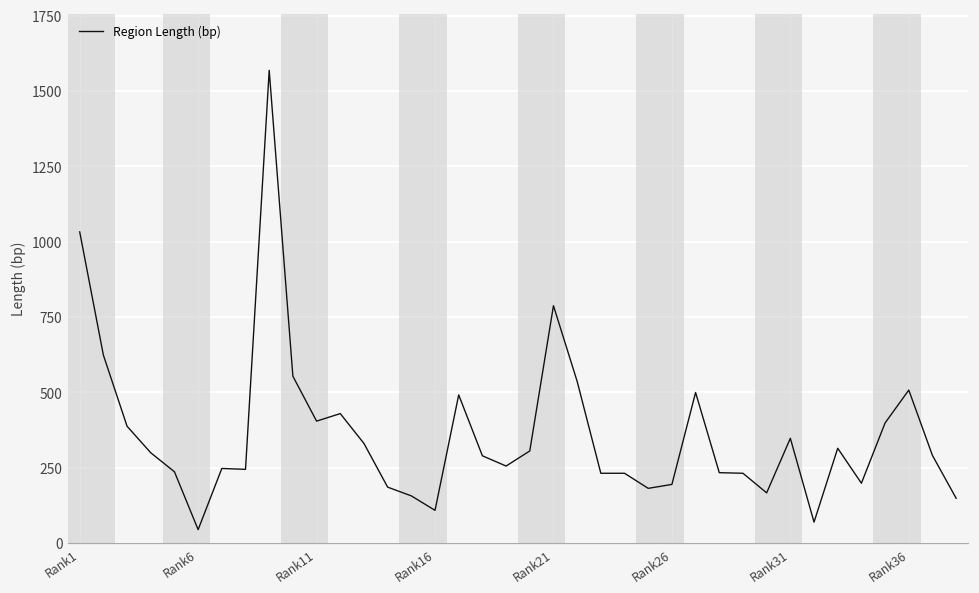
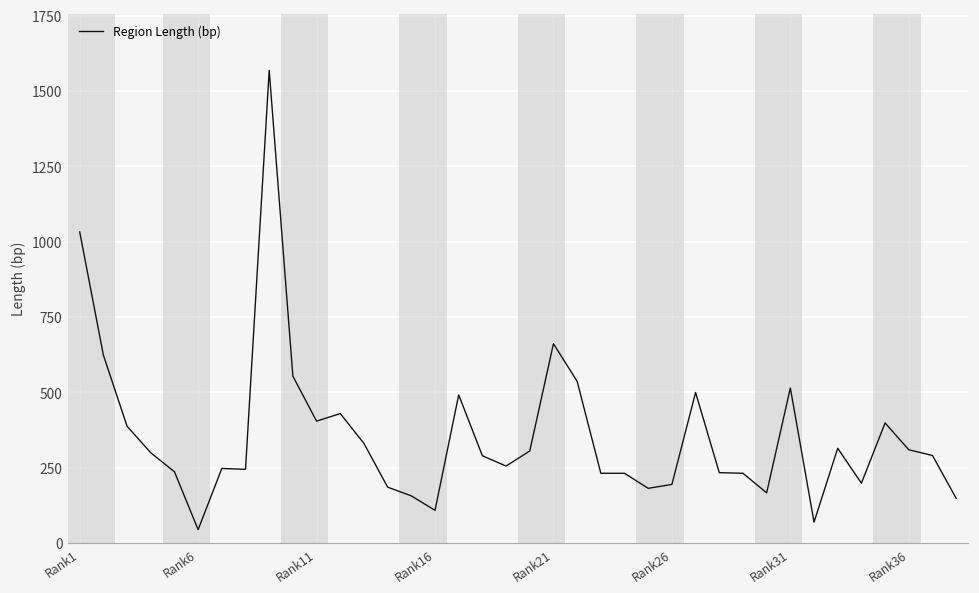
Rank21: 790 -> 660
Rank31: 350 -> 520
Rank36: 510 -> 310
